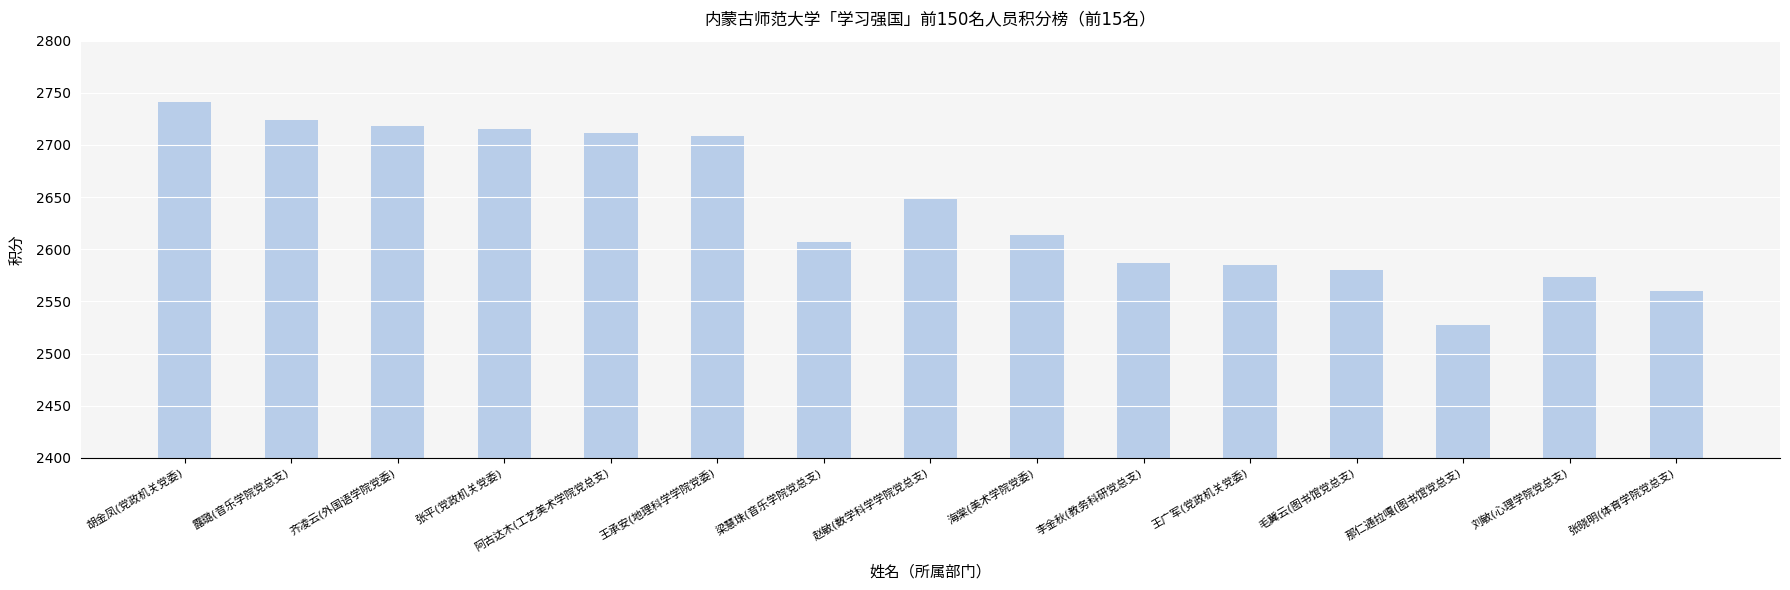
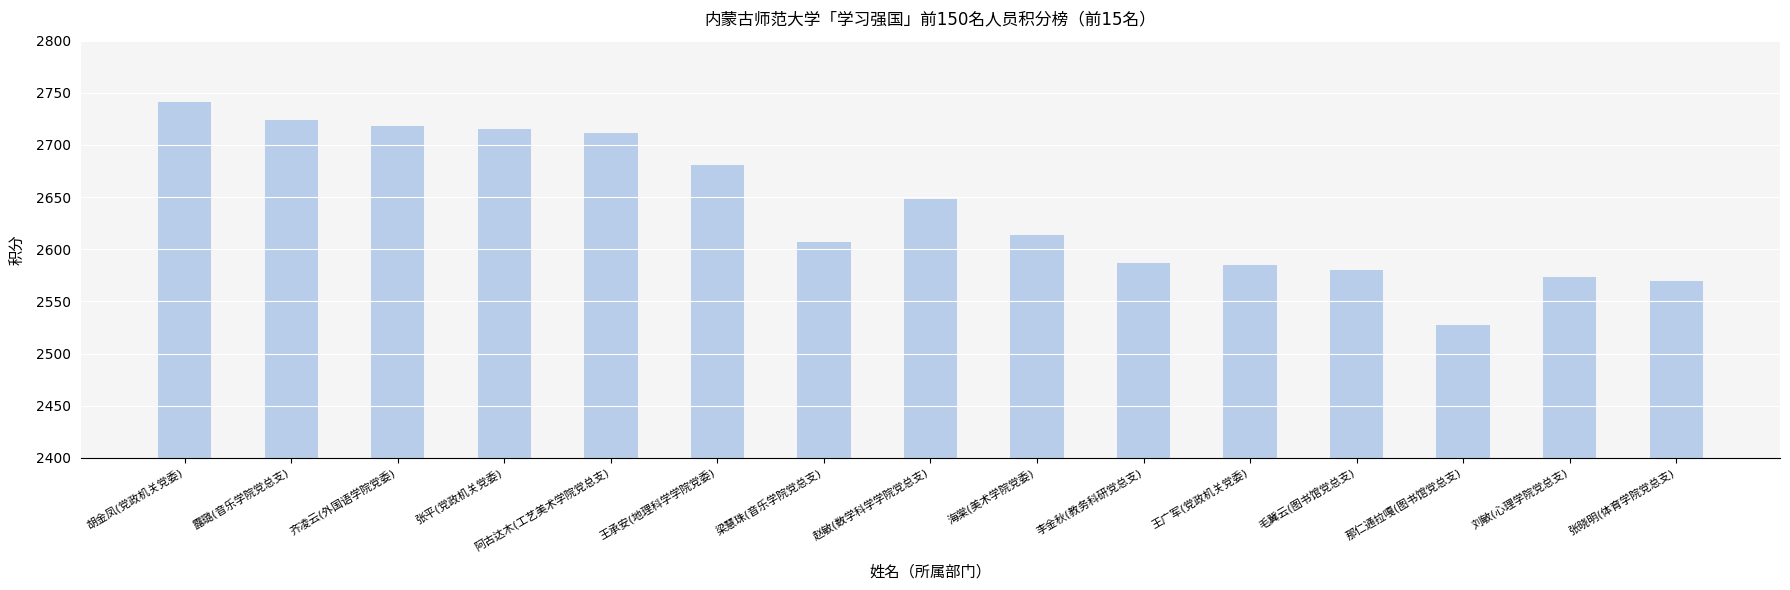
王承安(地理科学学院党委): 2709 -> 2681
张晓明(体育学院党总支): 2560 -> 2570
